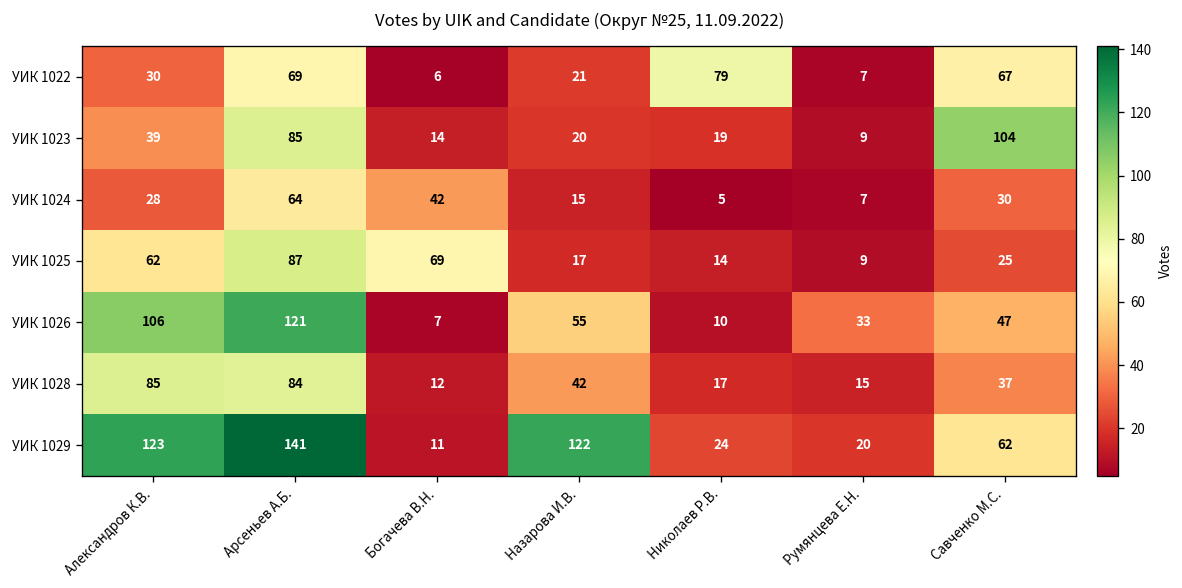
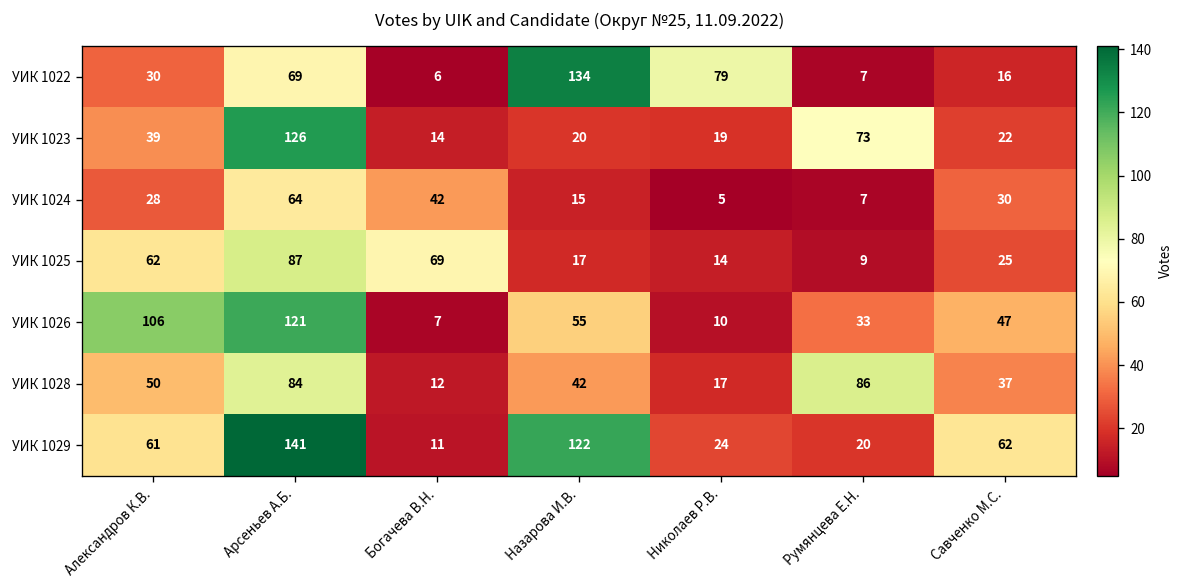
УИК 1022, Назарова И.В.: 21 -> 134
УИК 1022, Савченко М.С.: 67 -> 16
УИК 1023, Арсеньев А.Б.: 85 -> 126
УИК 1023, Румянцева Е.Н.: 9 -> 73
УИК 1023, Савченко М.С.: 104 -> 22
УИК 1028, Александров К.В.: 85 -> 50
УИК 1028, Румянцева Е.Н.: 15 -> 86
УИК 1029, Александров К.В.: 123 -> 61
